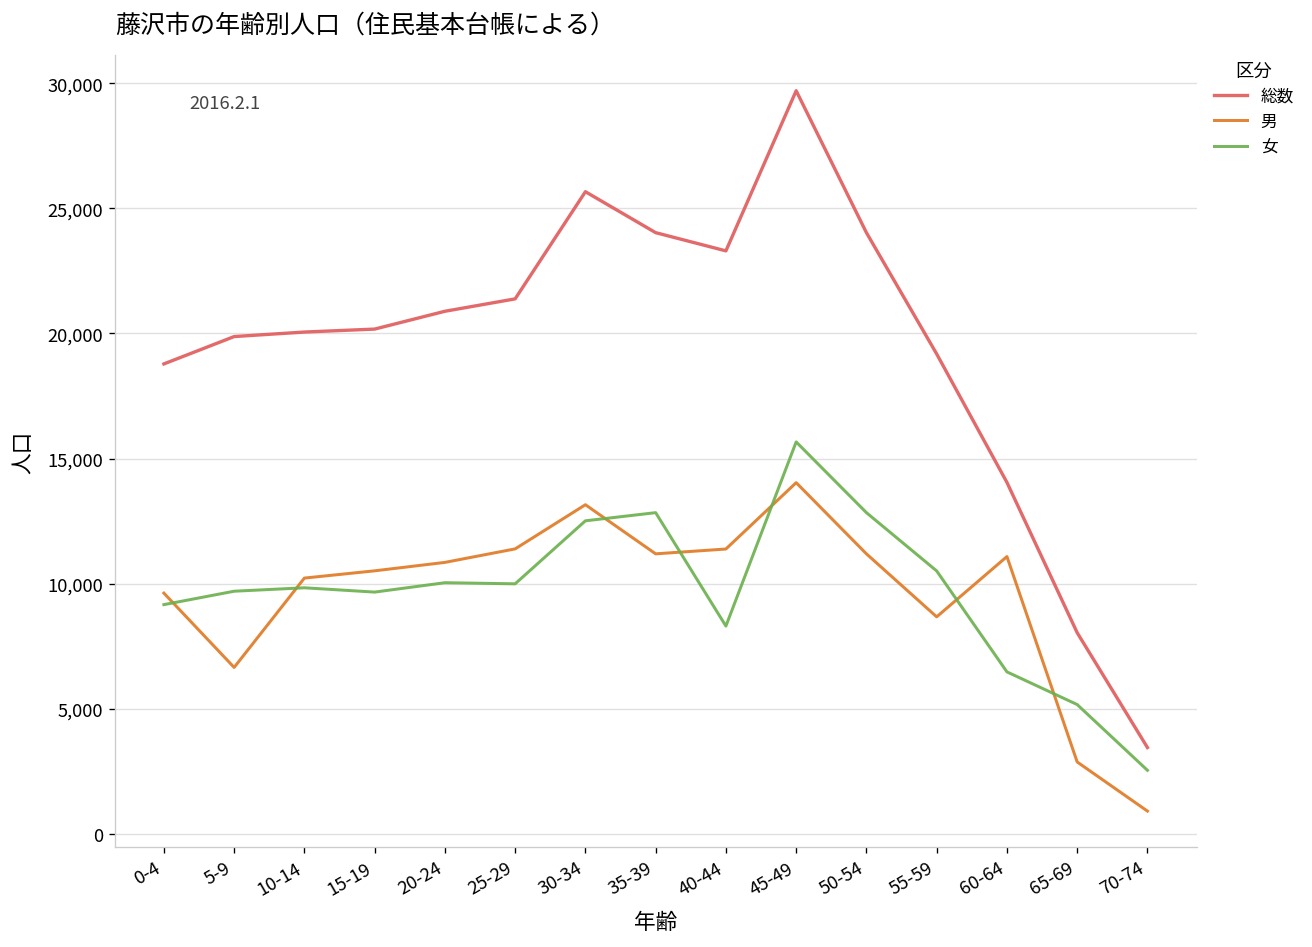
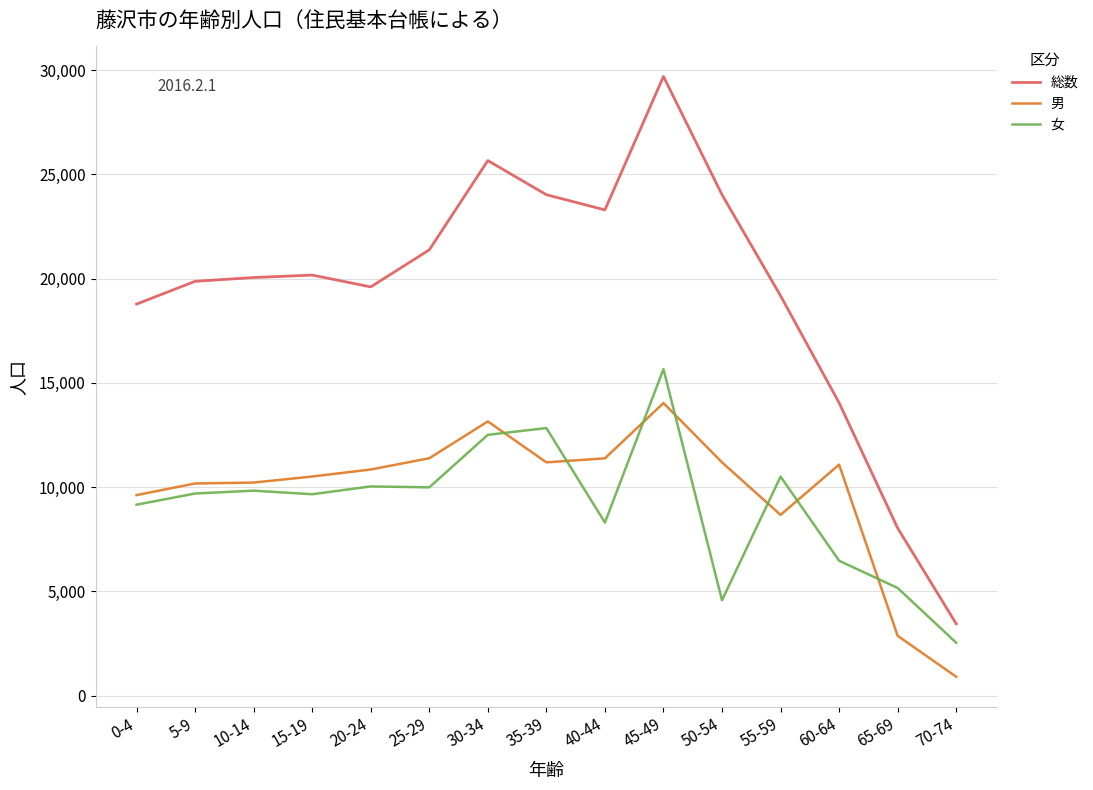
男, 5-9: 6,700 -> 10,200
総数, 20-24: 20,900 -> 19,600
女, 50-54: 12,800 -> 4,600
